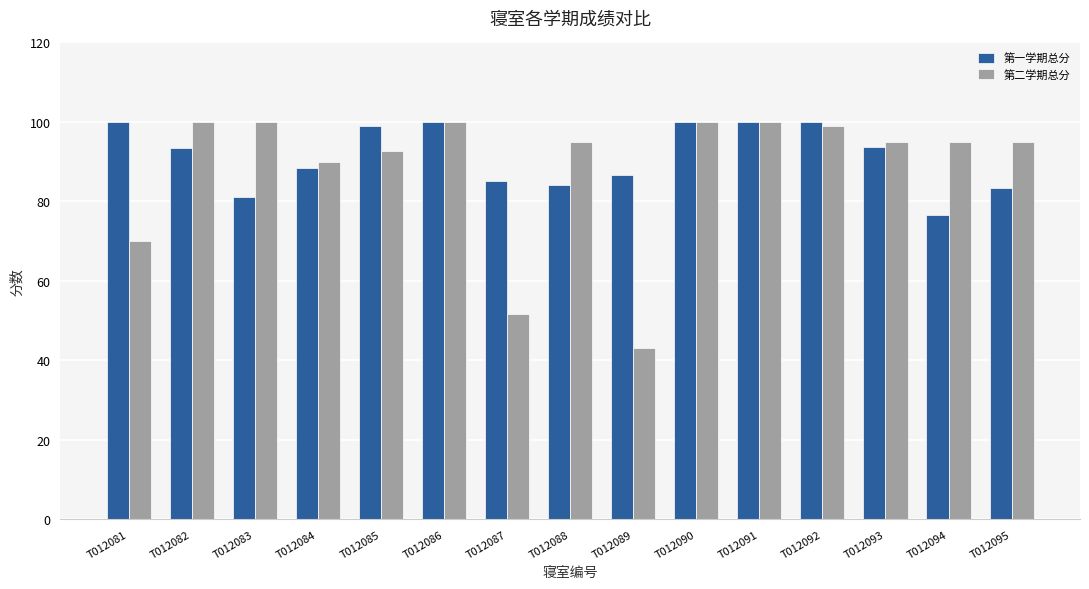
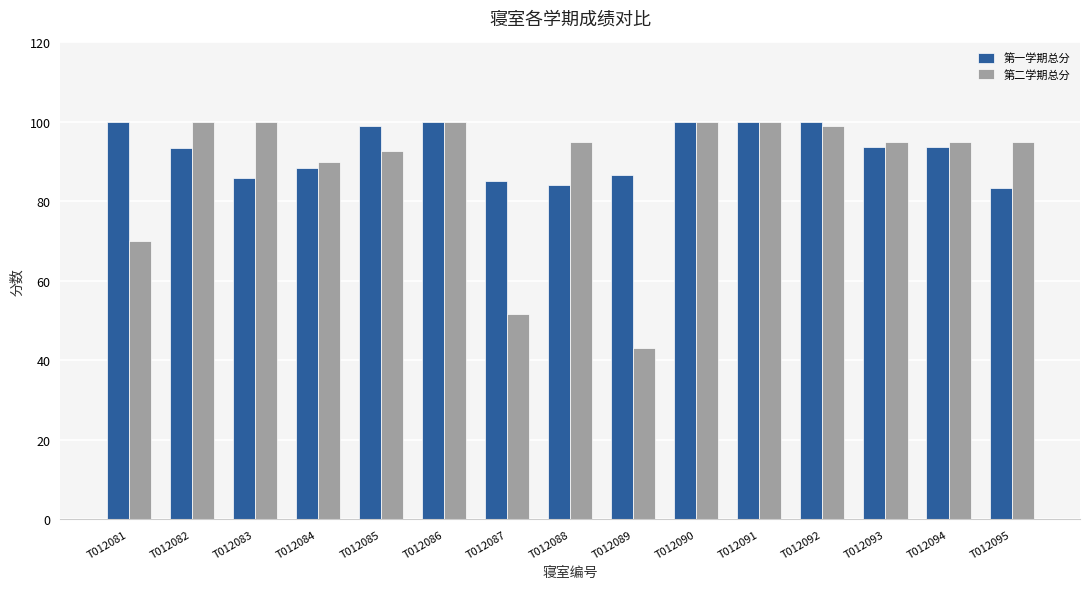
第一学期总分, T012083: 81 -> 86
第一学期总分, T012094: 76 -> 94
